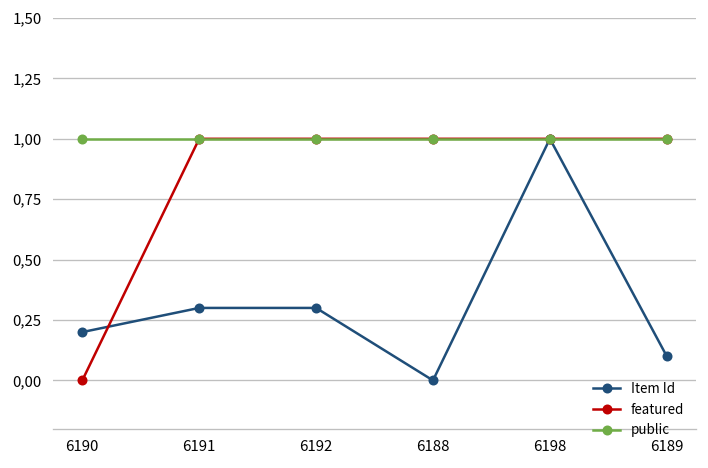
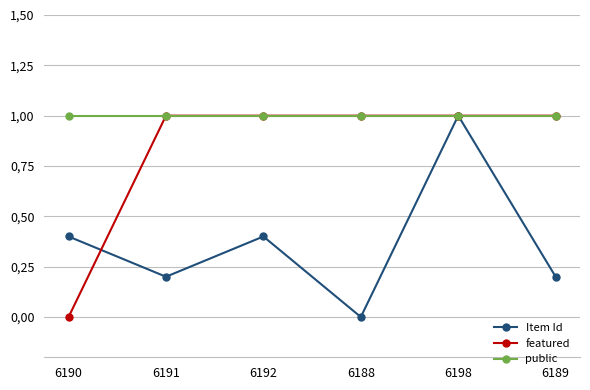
Item Id, 6190: 20 -> 40
Item Id, 6191: 30 -> 20
Item Id, 6192: 30 -> 40
Item Id, 6189: 10 -> 20
